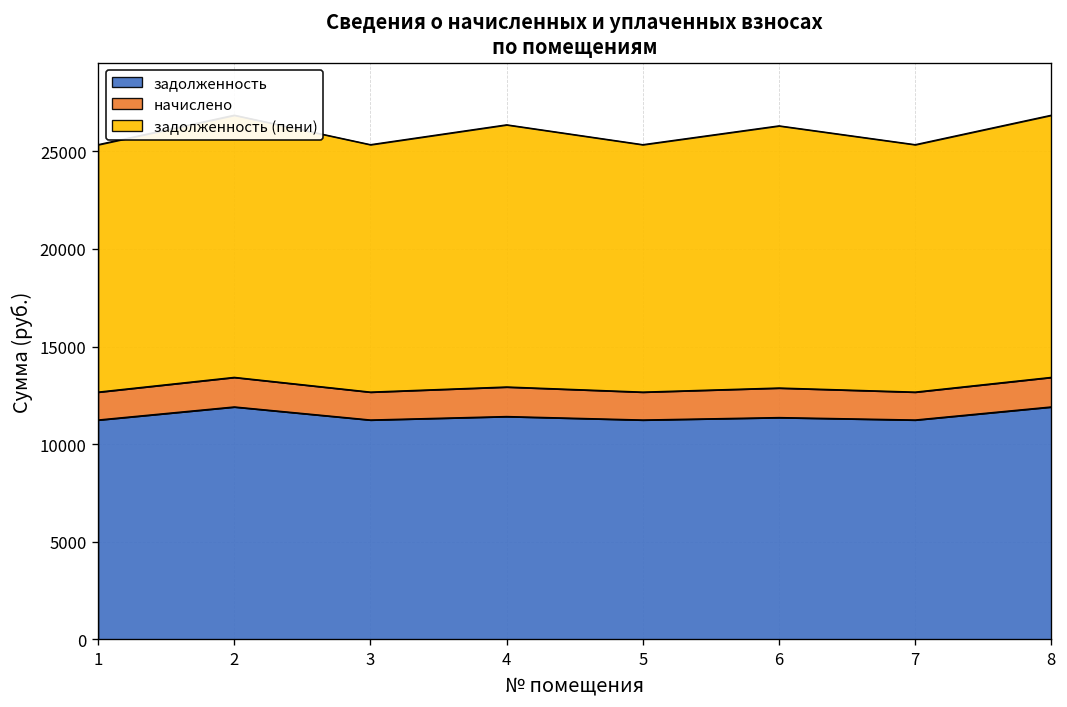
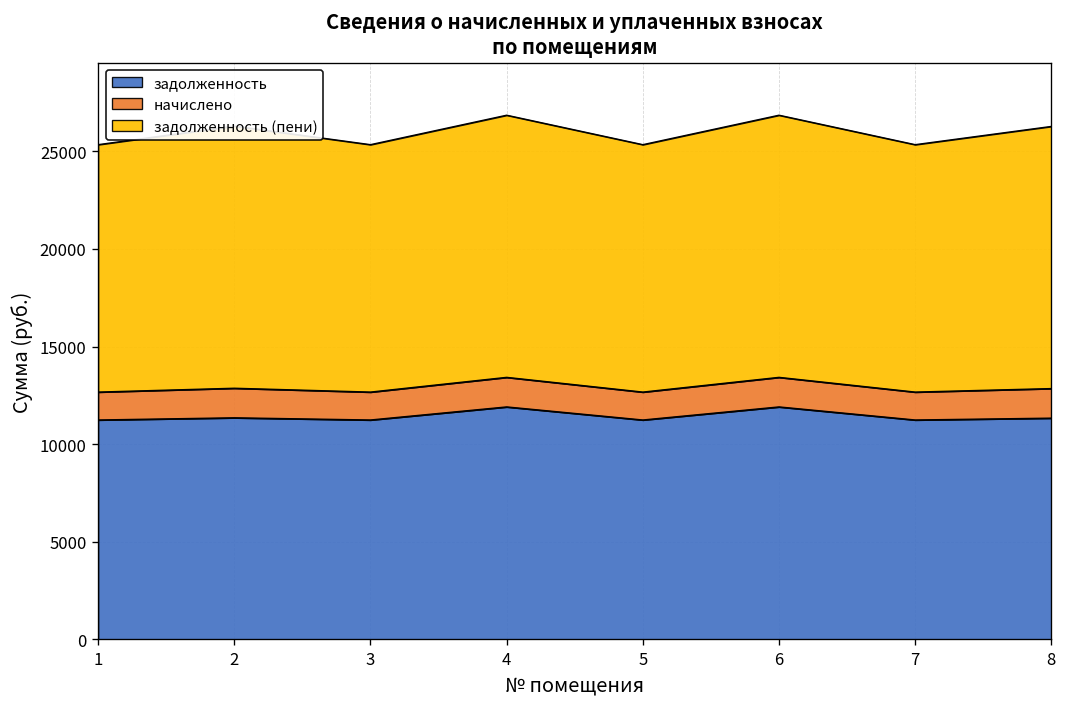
задолженность, 2: 11900 -> 11400
задолженность, 4: 11400 -> 11900
задолженность, 6: 11400 -> 11900
задолженность, 8: 11900 -> 11300
